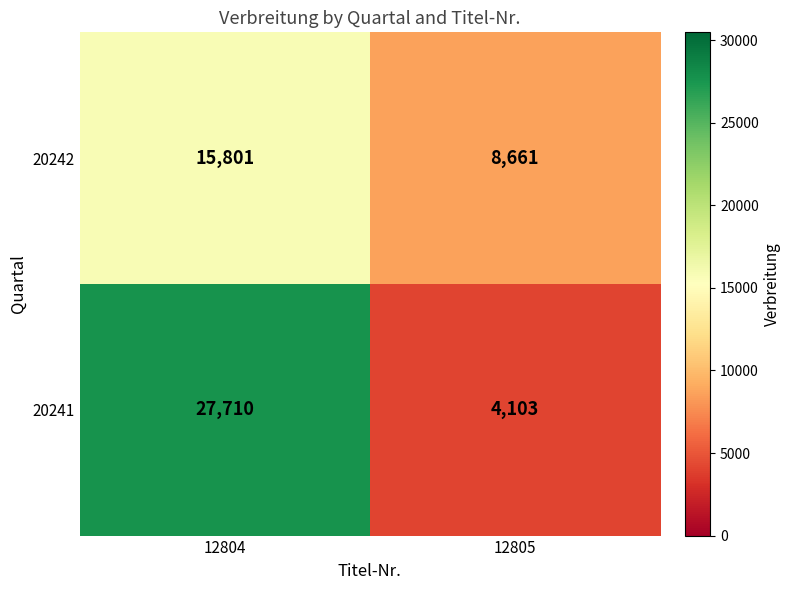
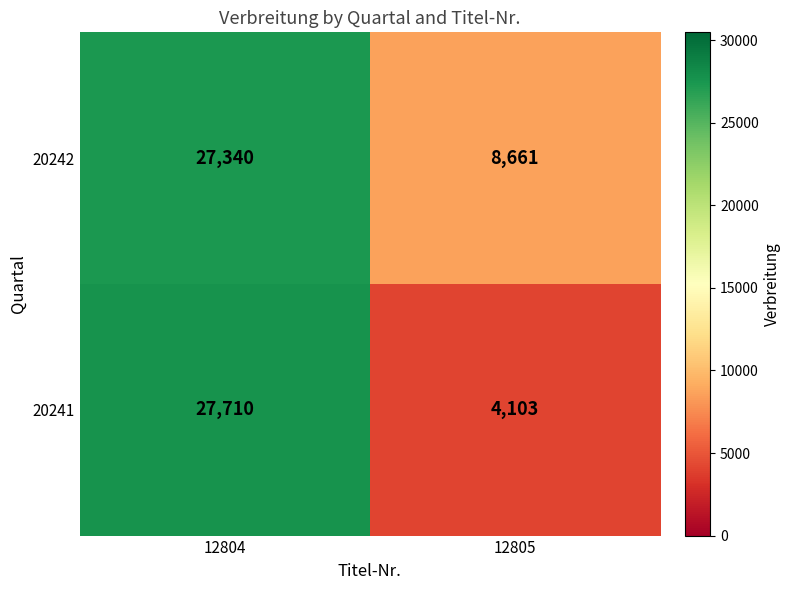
20242, 12804: 15,801 -> 27,340
